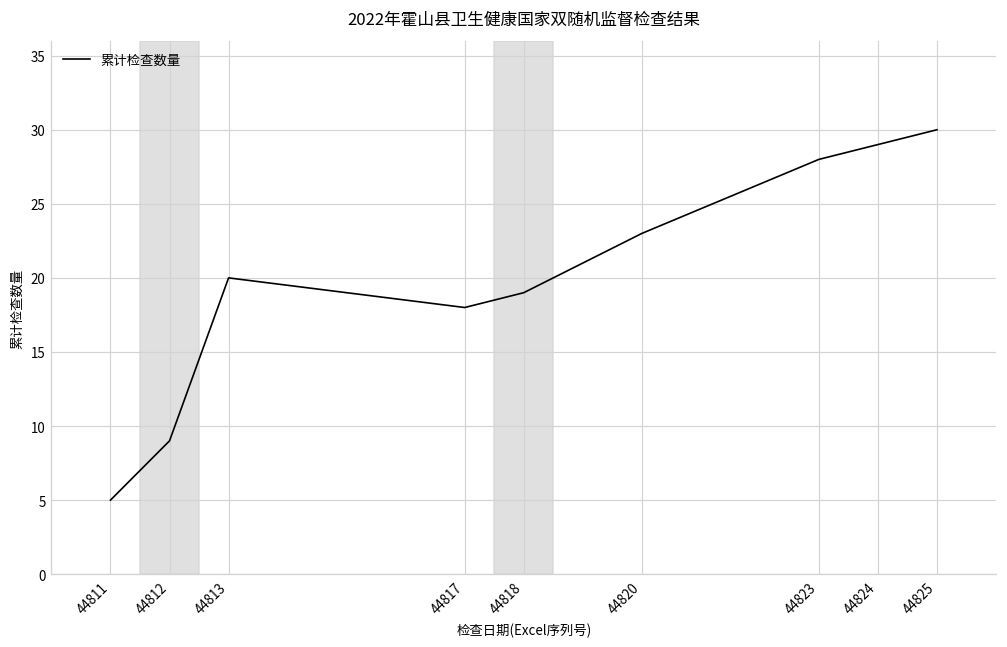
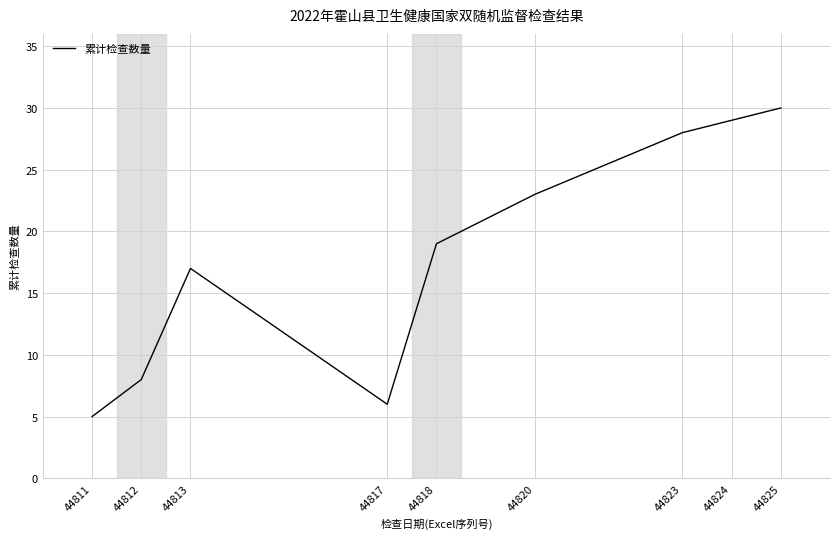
44812: 9 -> 8
44813: 20 -> 17
44817: 18 -> 6
